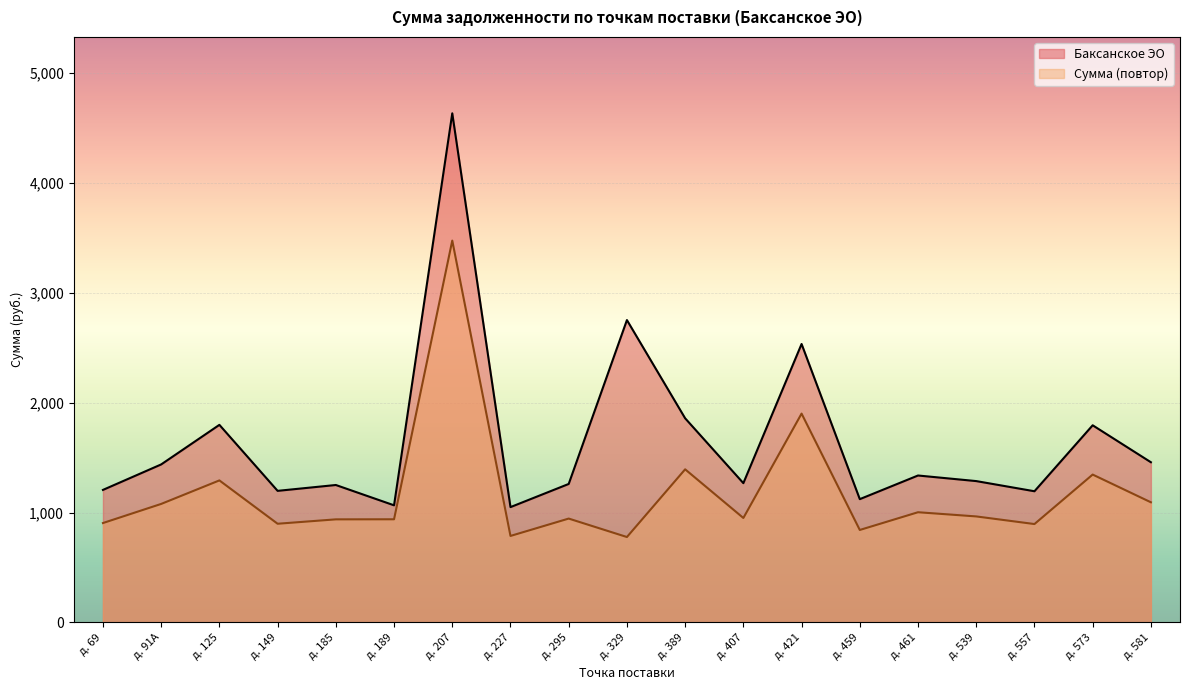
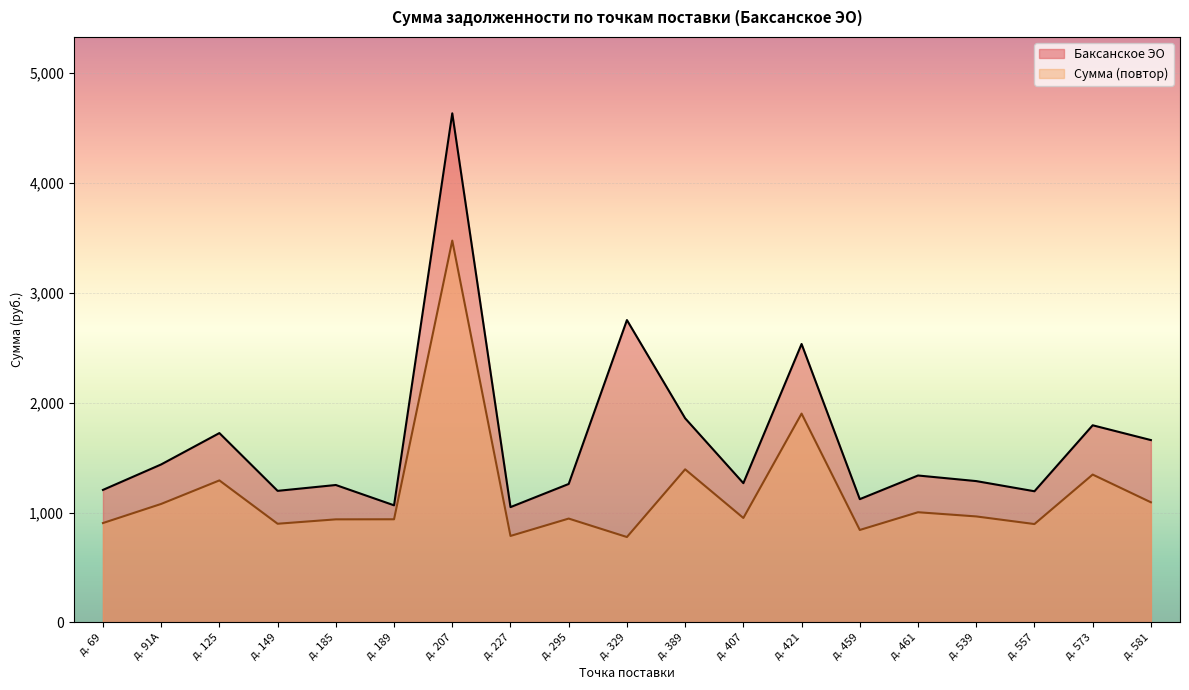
Баксанское ЭО, д. 125: 1,800 -> 1,720
Баксанское ЭО, д. 581: 1,460 -> 1,660
